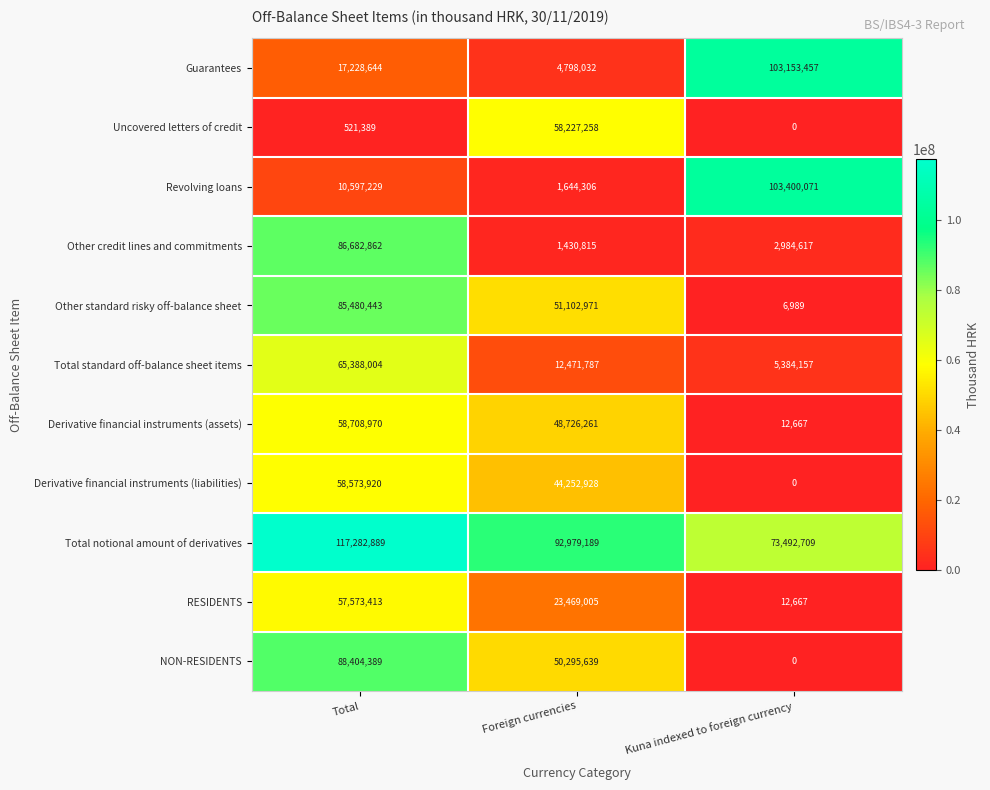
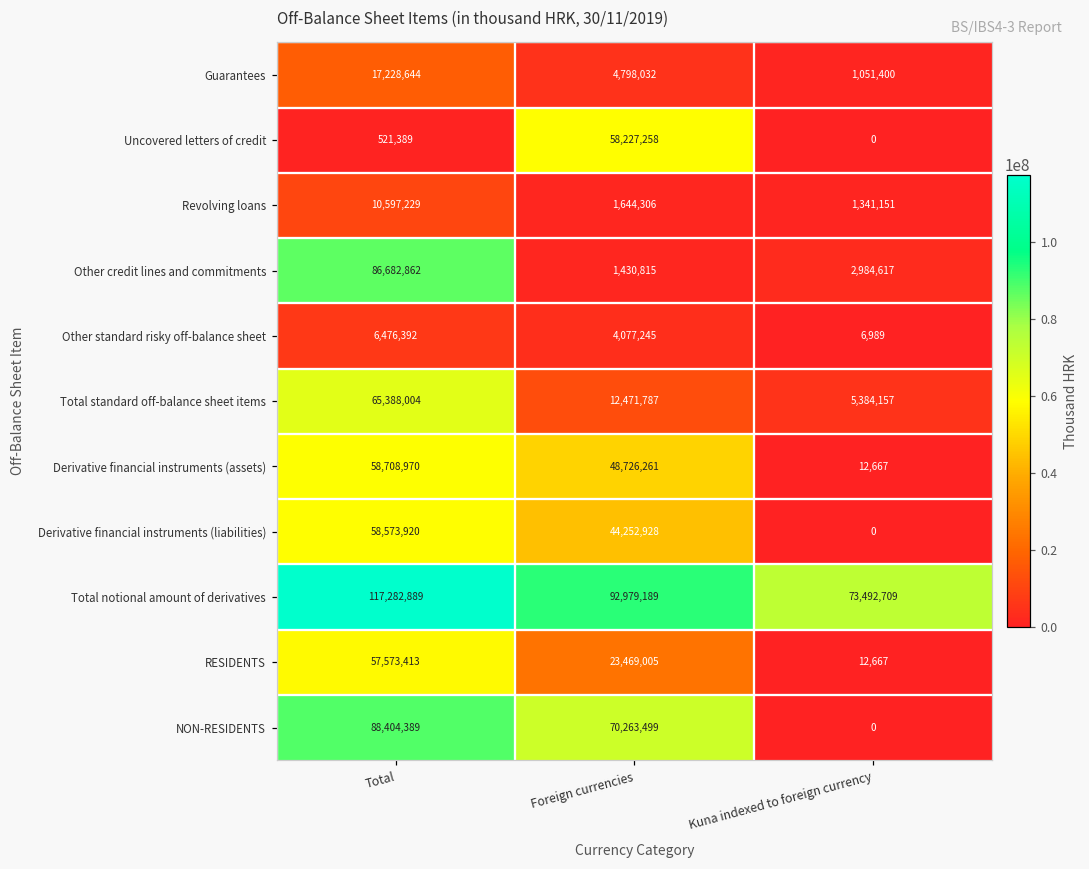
Guarantees, Kuna indexed to foreign currency: 103,153,457 -> 1,051,400
Revolving loans, Kuna indexed to foreign currency: 103,400,071 -> 1,341,151
Other standard risky off-balance sheet, Total: 85,480,443 -> 6,476,392
Other standard risky off-balance sheet, Foreign currencies: 51,102,971 -> 4,077,245
NON-RESIDENTS, Foreign currencies: 50,295,639 -> 70,263,499
